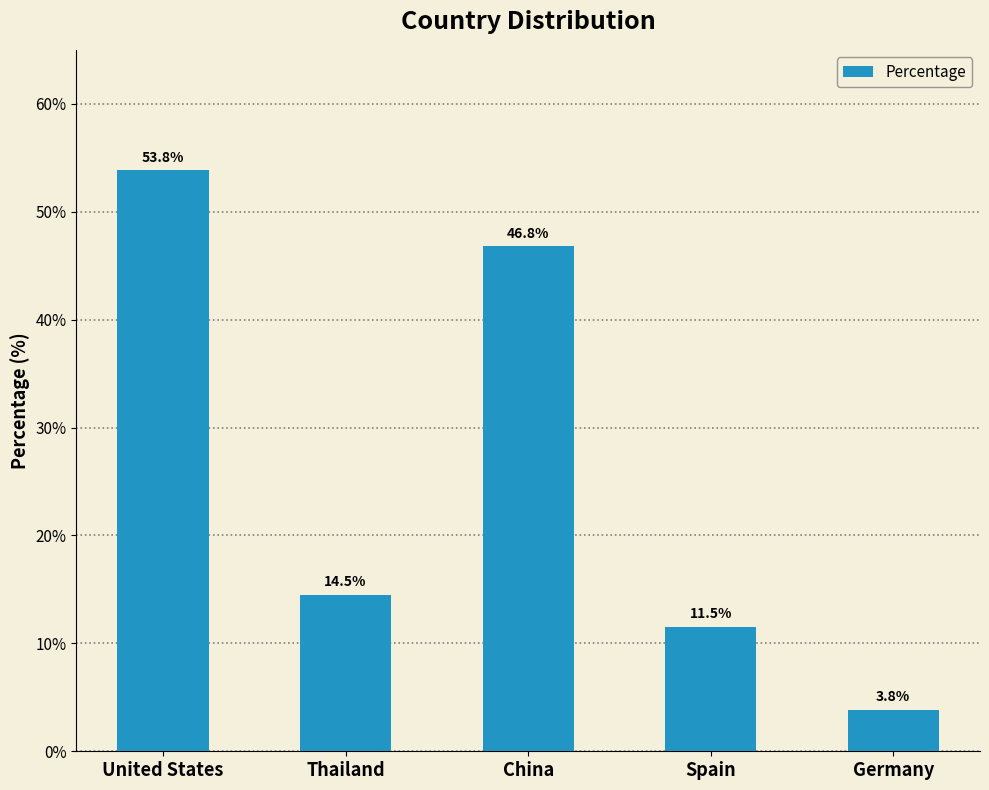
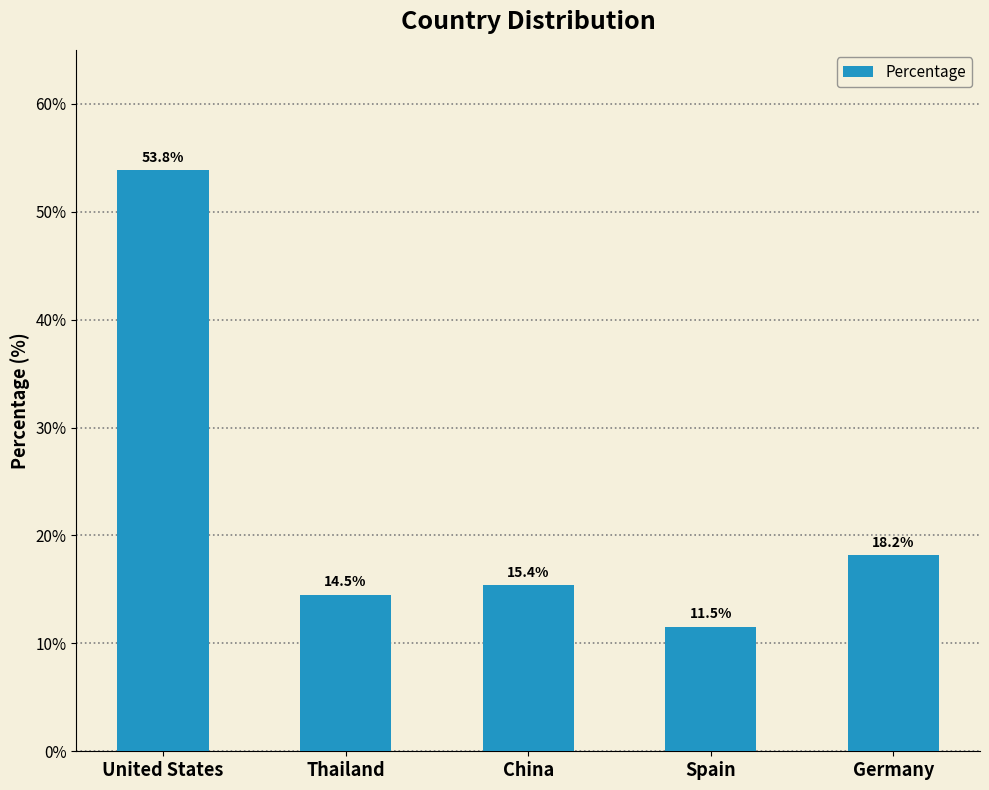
China: 46.8% -> 15.4%
Germany: 3.8% -> 18.2%
